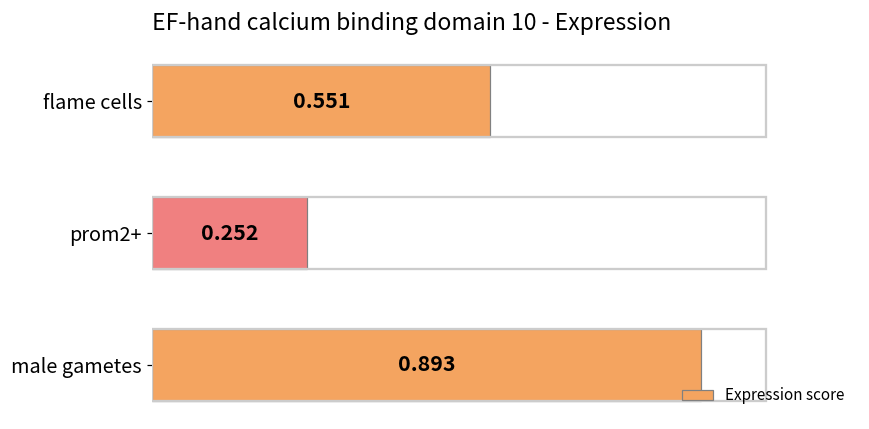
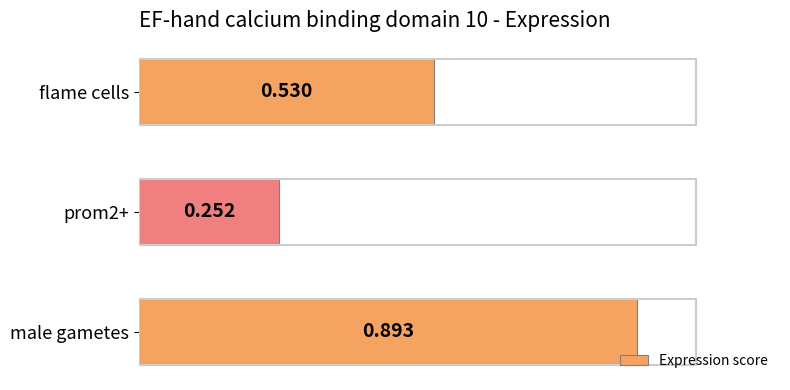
flame cells: 0.551 -> 0.530
